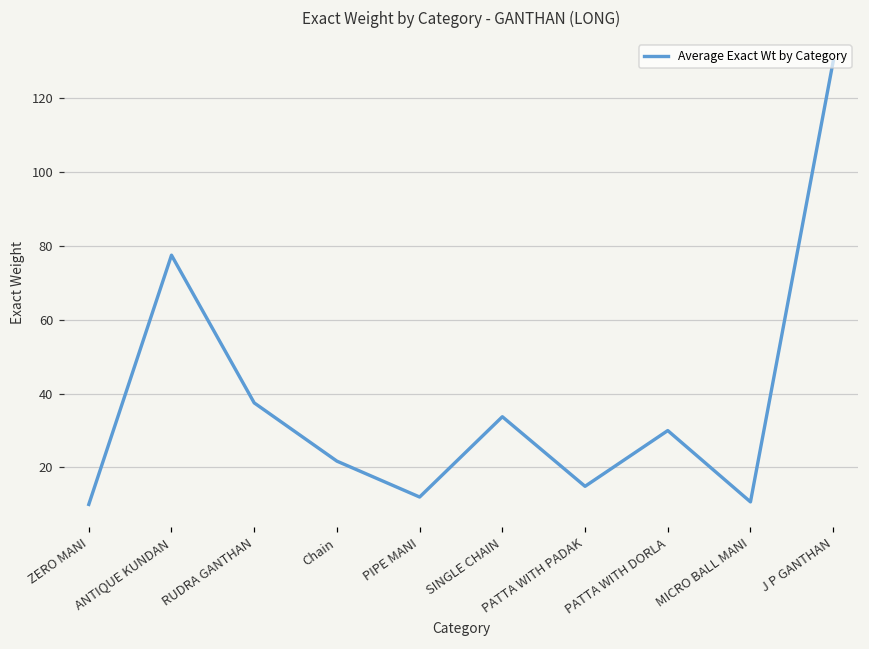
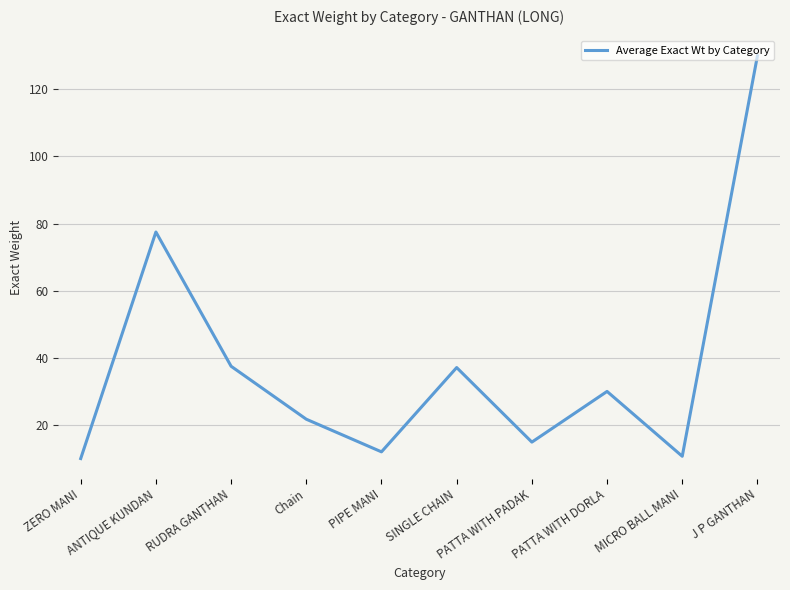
SINGLE CHAIN: 34 -> 37
